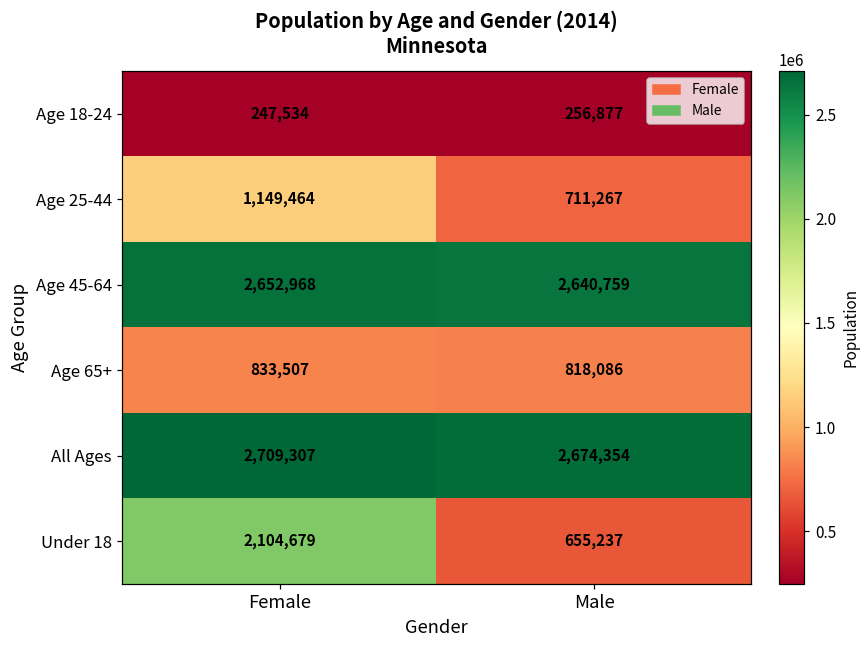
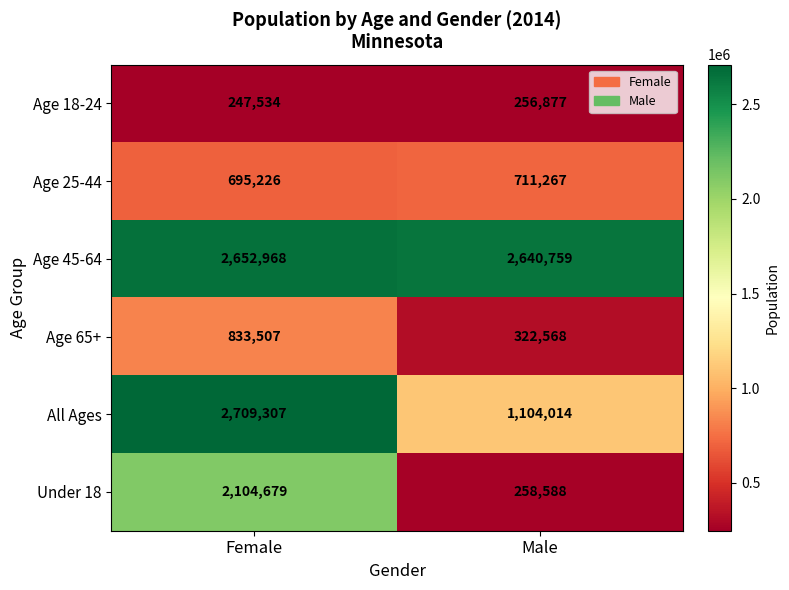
Age 25-44, Female: 1,149,464 -> 695,226
Age 65+, Male: 818,086 -> 322,568
All Ages, Male: 2,674,354 -> 1,104,014
Under 18, Male: 655,237 -> 258,588
